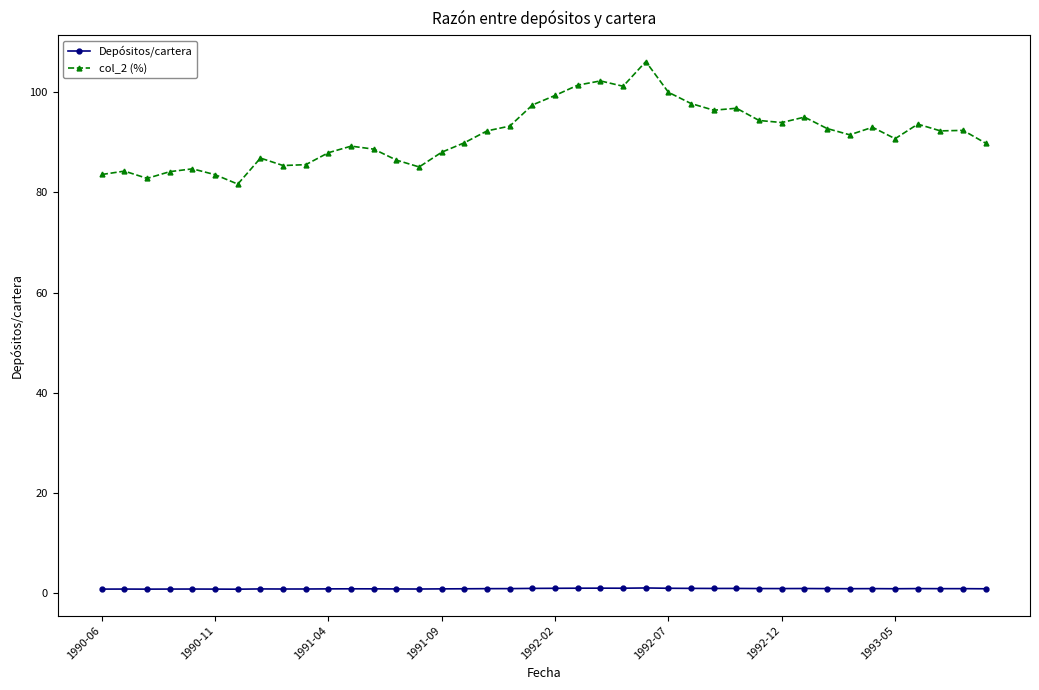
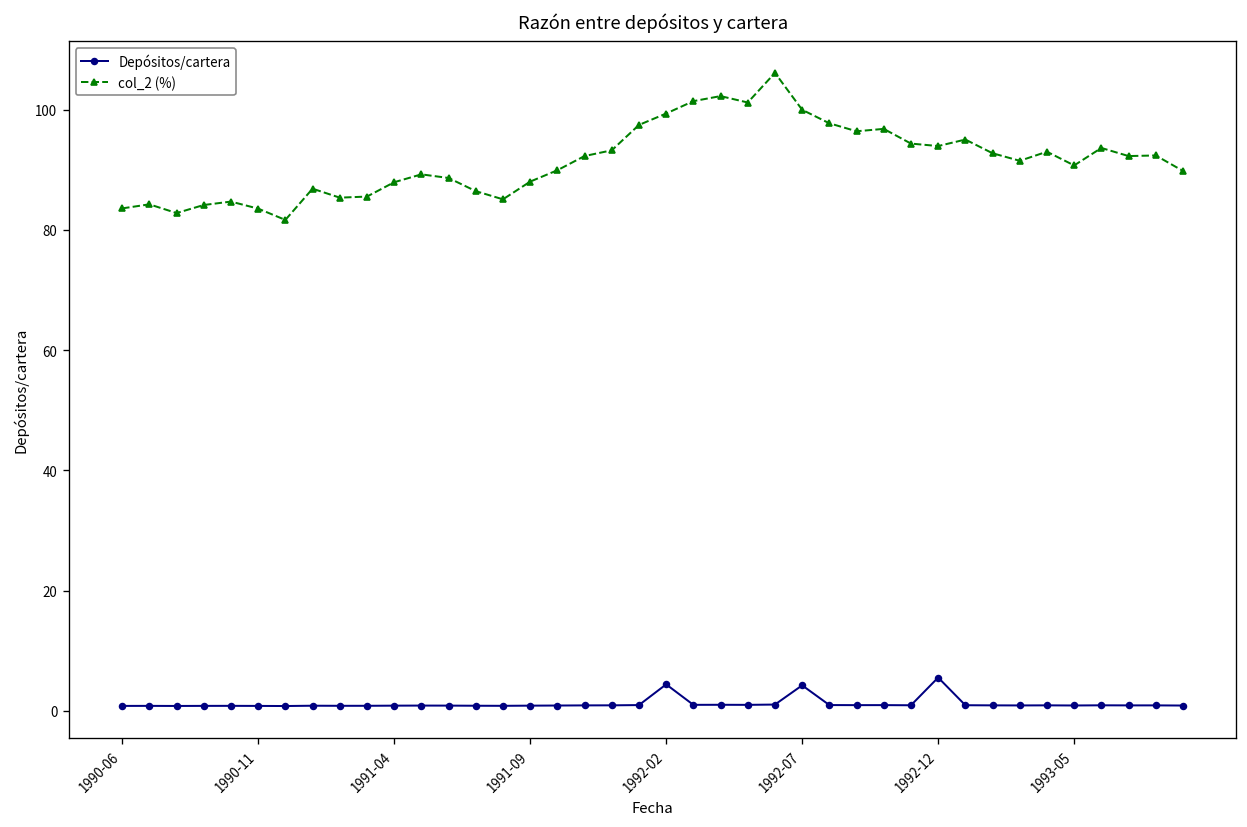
Depósitos/cartera, 1992-02: 1 -> 4
Depósitos/cartera, 1992-07: 1 -> 4
Depósitos/cartera, 1992-12: 1 -> 6
